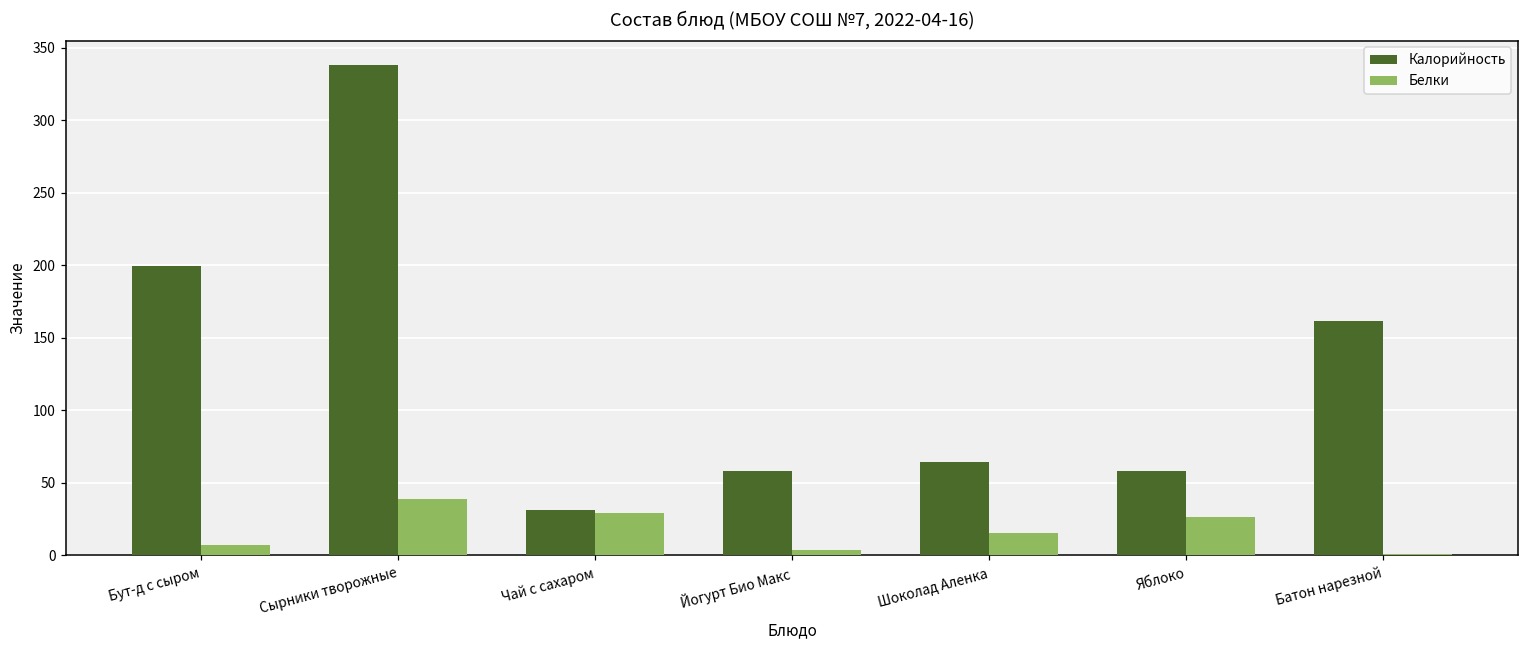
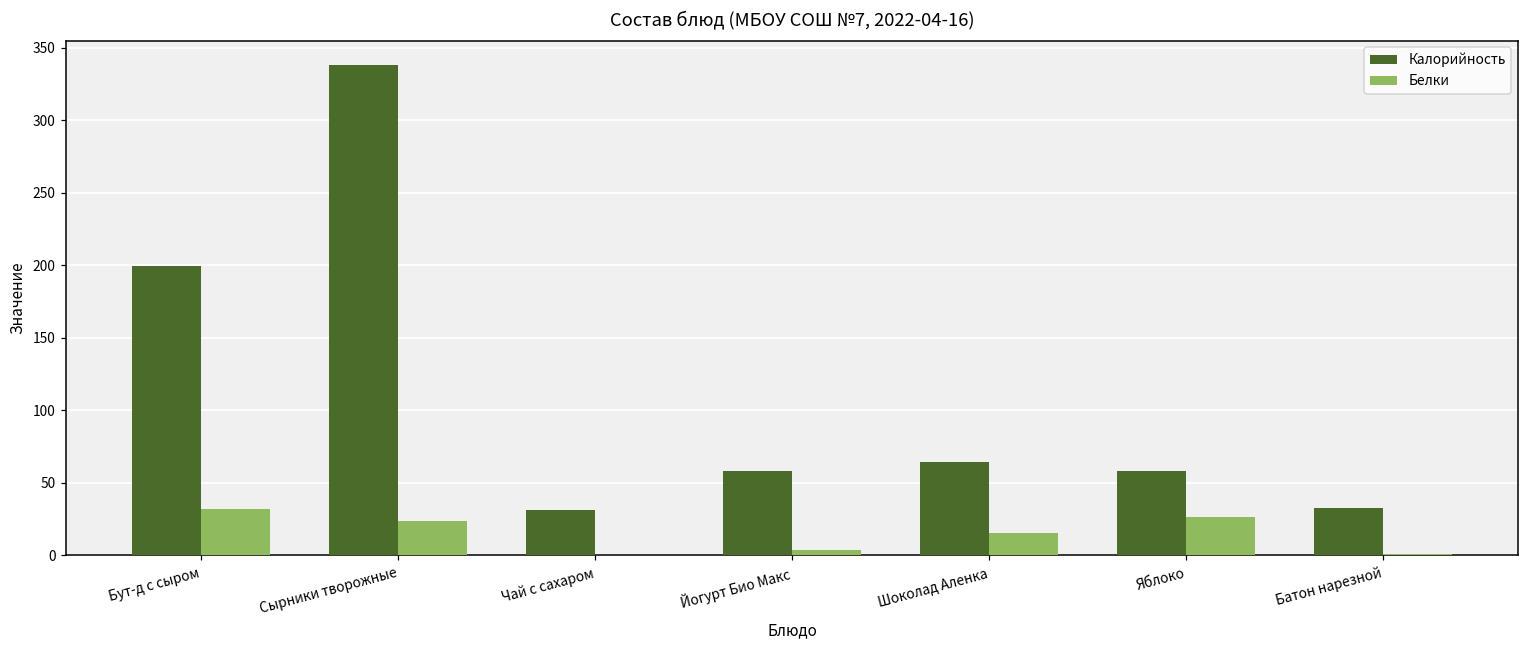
Белки, Бут-д с сыром: 7 -> 32
Белки, Сырники творожные: 39 -> 24
Белки, Чай с сахаром: 29 -> 0
Калорийность, Батон нарезной: 162 -> 33
